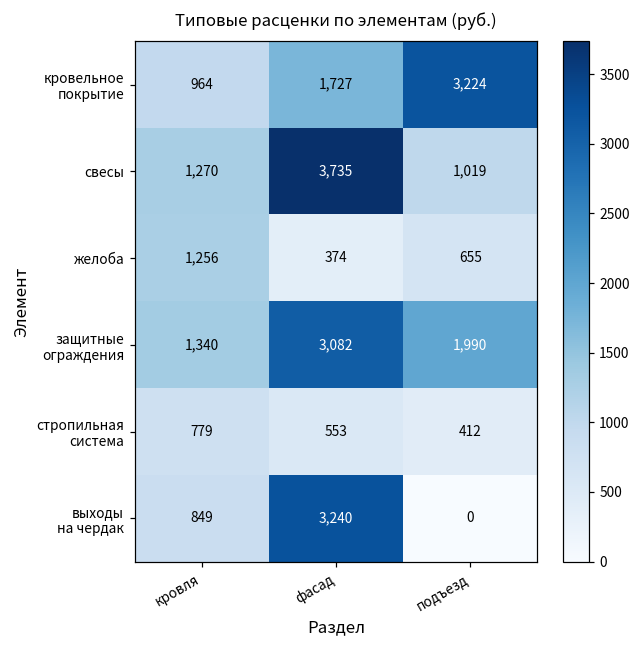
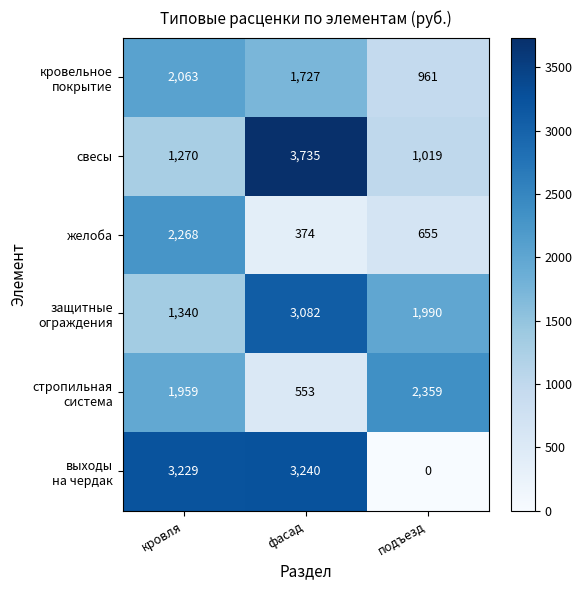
кровельное покрытие, кровля: 964 -> 2,063
кровельное покрытие, подъезд: 3,224 -> 961
желоба, кровля: 1,256 -> 2,268
стропильная система, кровля: 779 -> 1,959
стропильная система, подъезд: 412 -> 2,359
выходы на чердак, кровля: 849 -> 3,229
